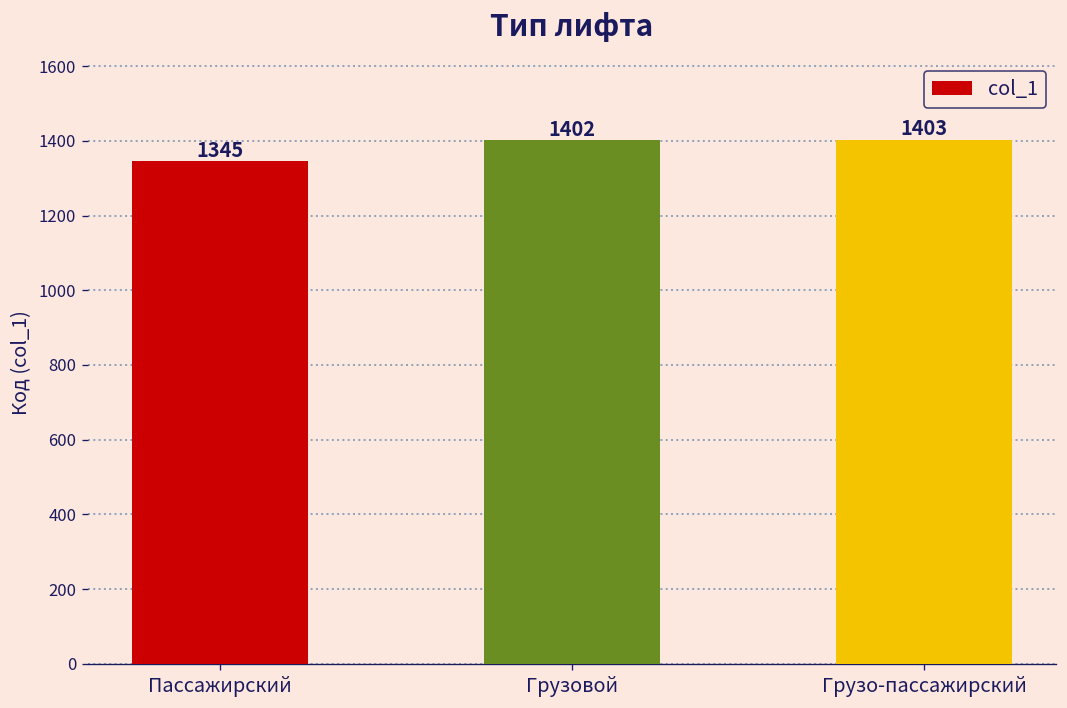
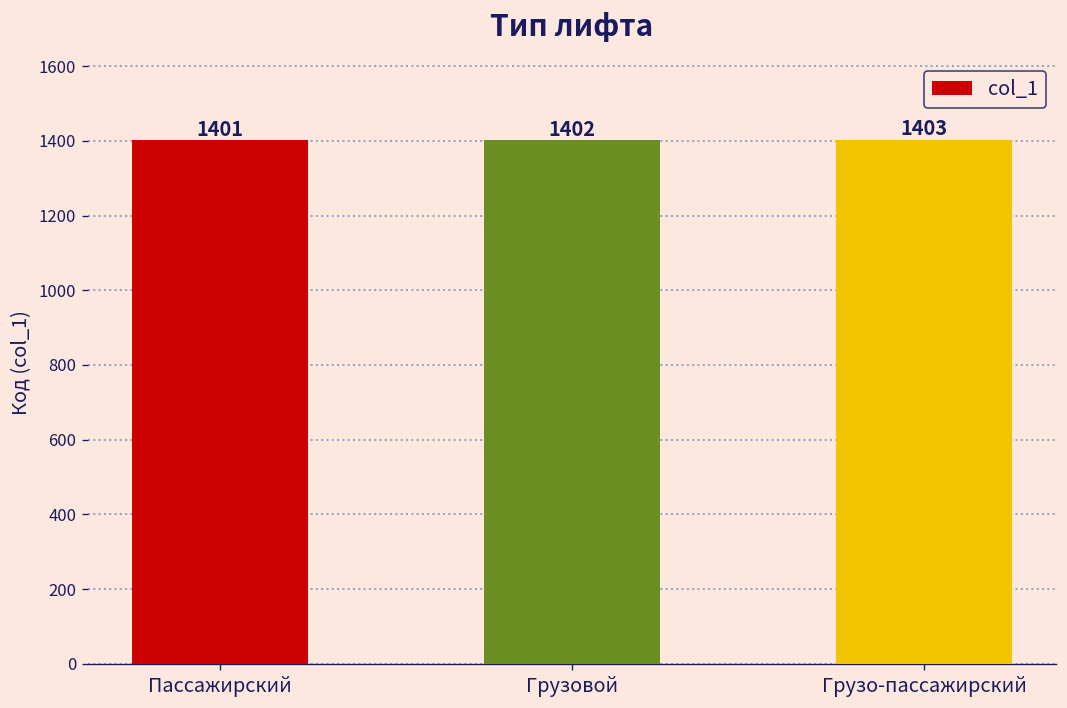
Пассажирский: 1345 -> 1401
